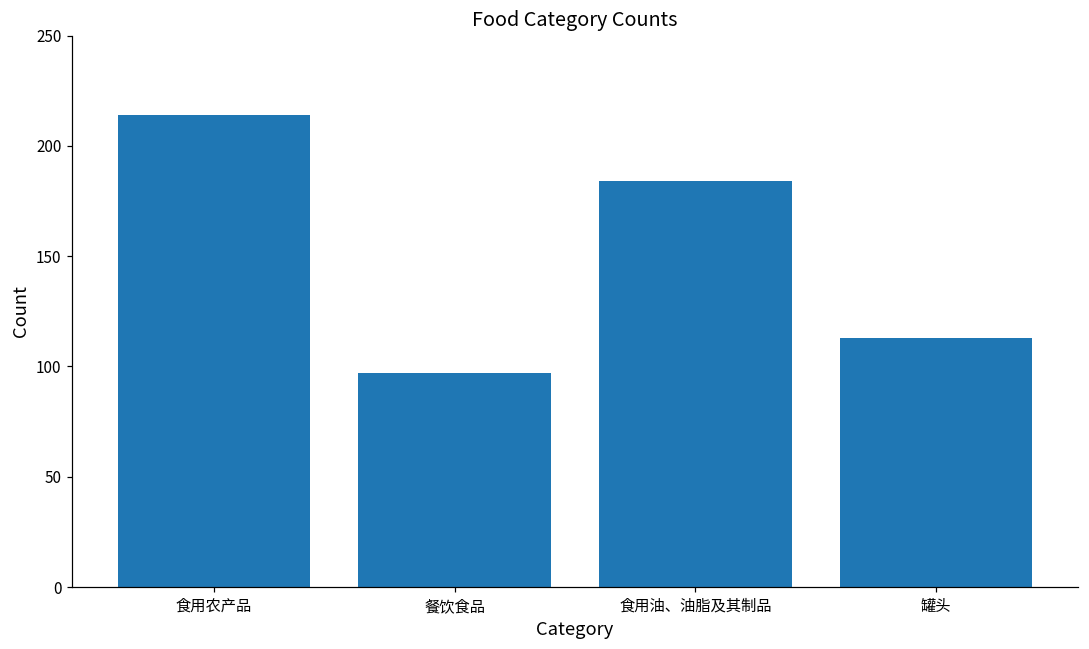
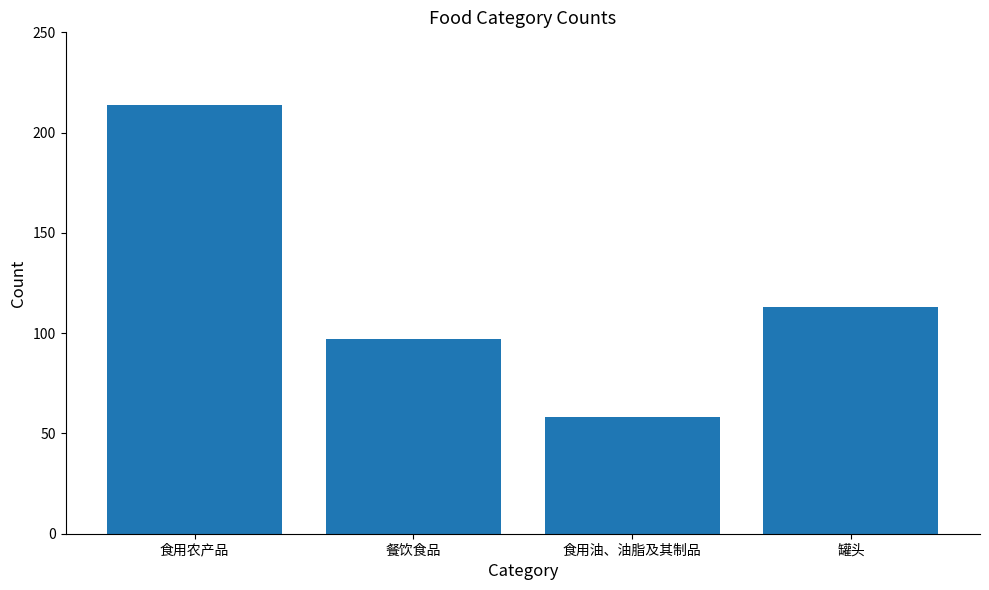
食用油、油脂及其制品: 184 -> 58
